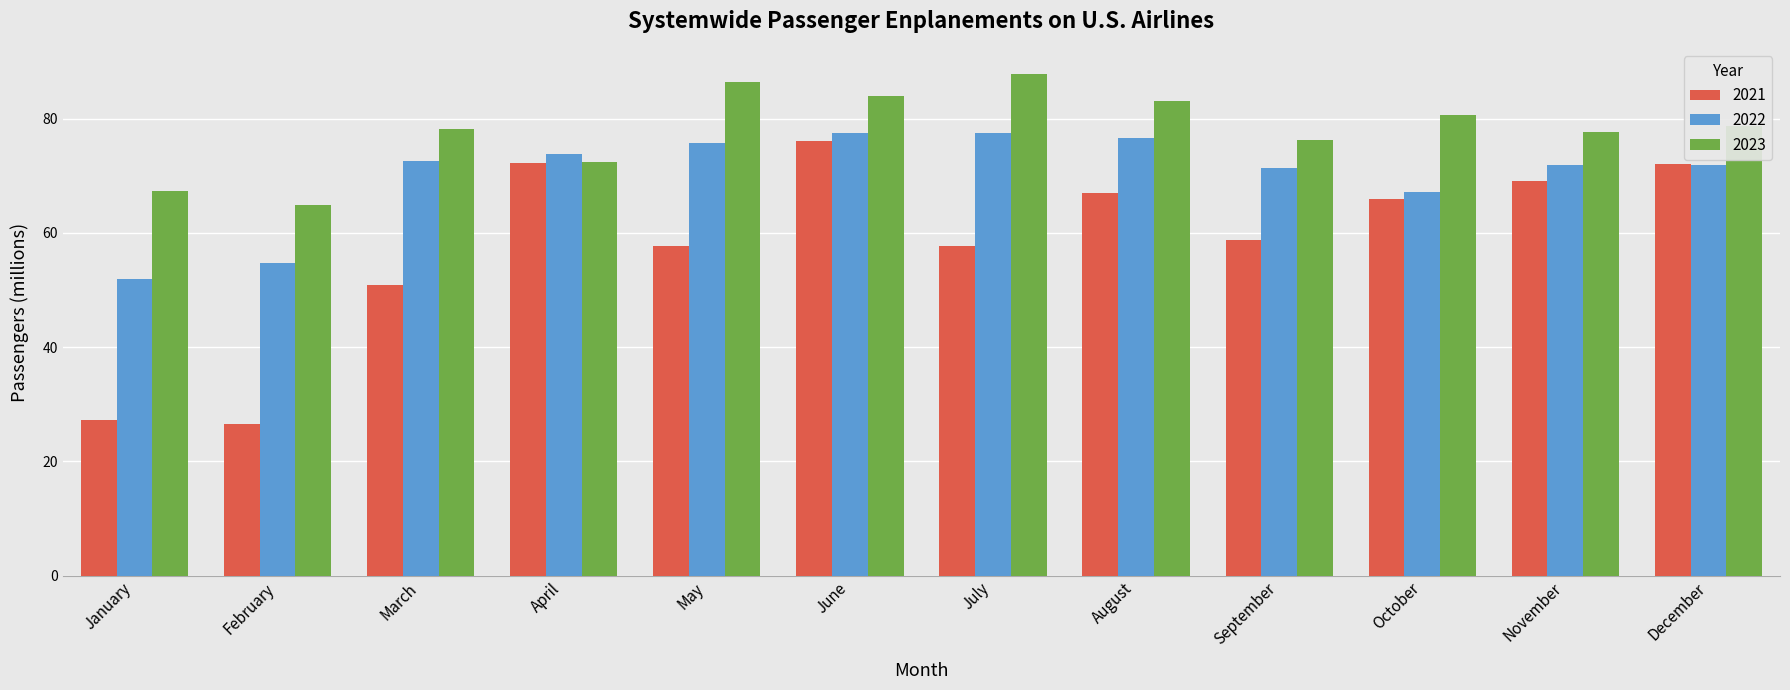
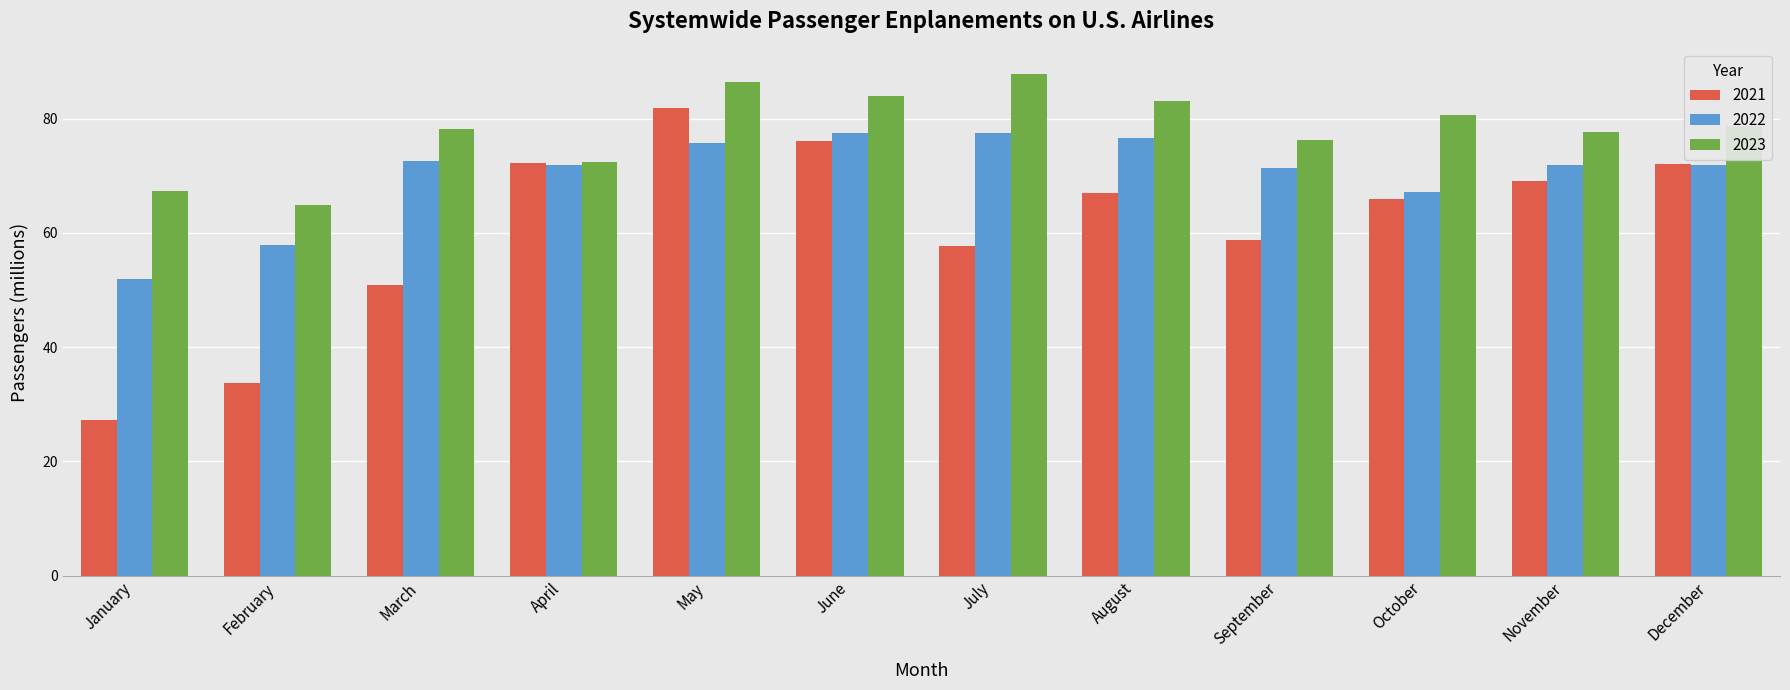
2021, February: 27 -> 34
2022, February: 55 -> 58
2022, April: 74 -> 72
2021, May: 58 -> 82
